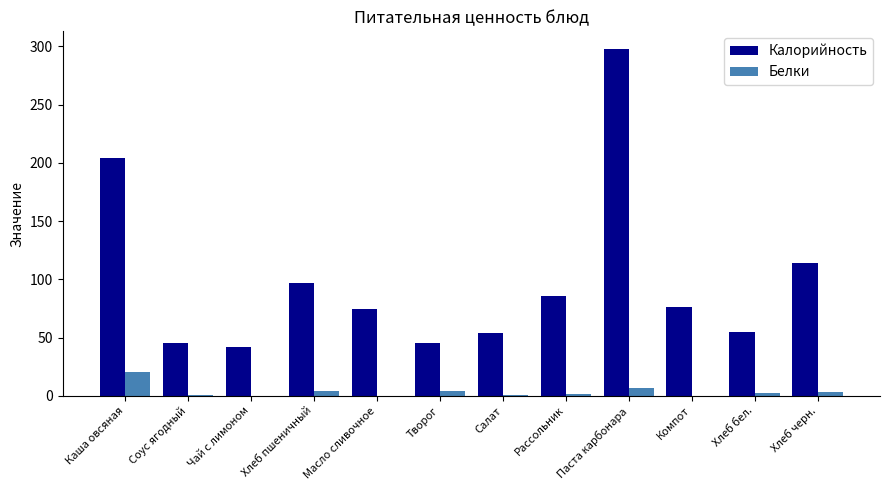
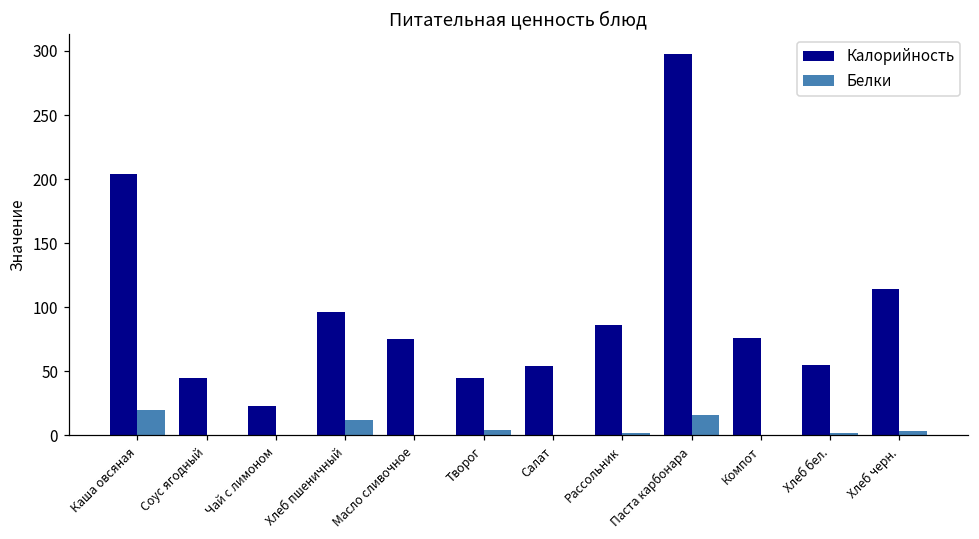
Калорийность, Чай с лимоном: 42 -> 23
Белки, Хлеб пшеничный: 4 -> 12
Белки, Паста карбонара: 7 -> 16
